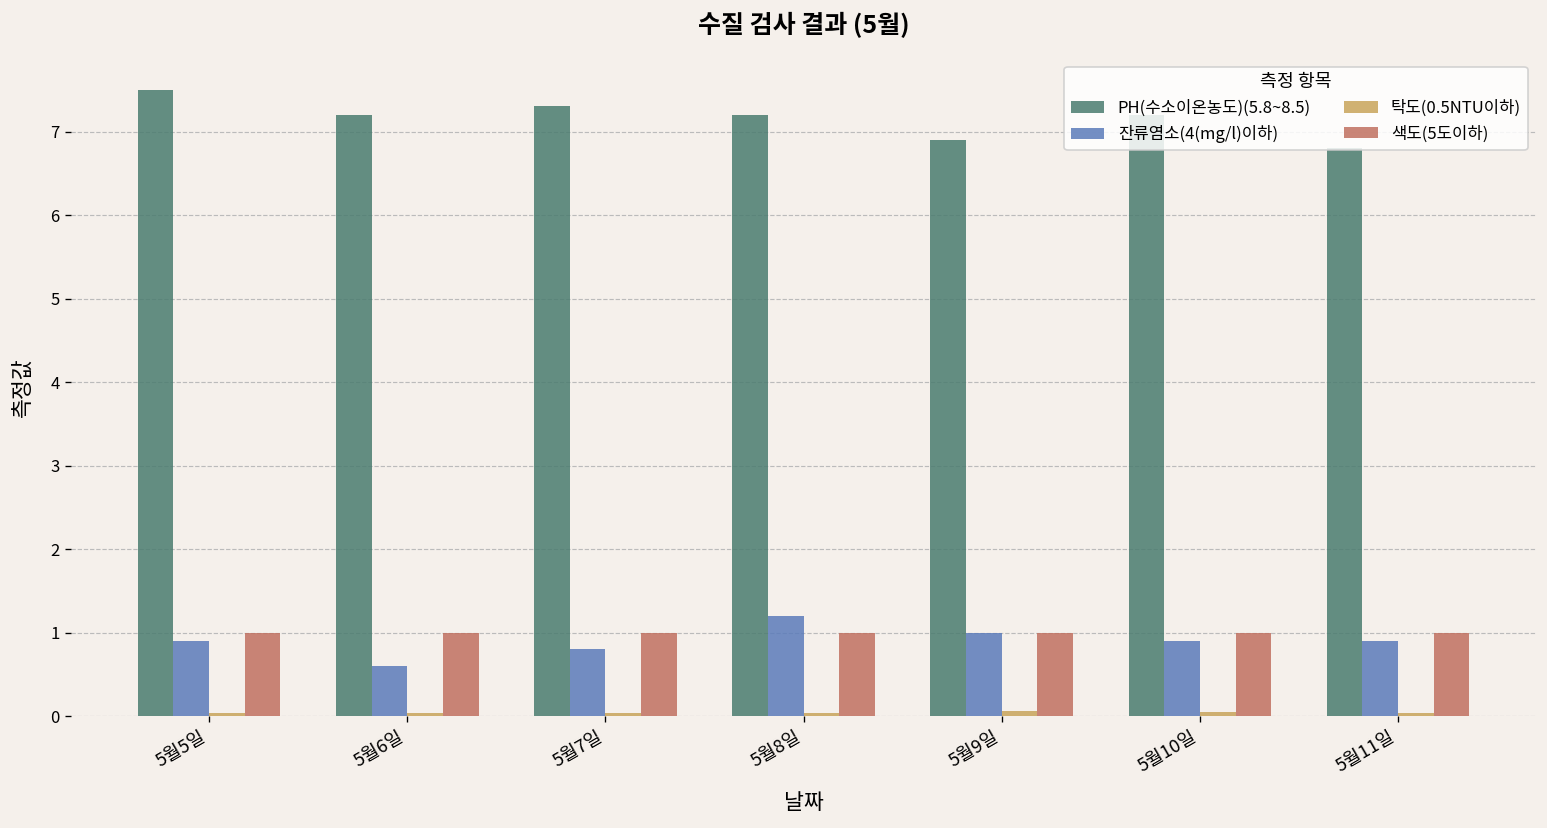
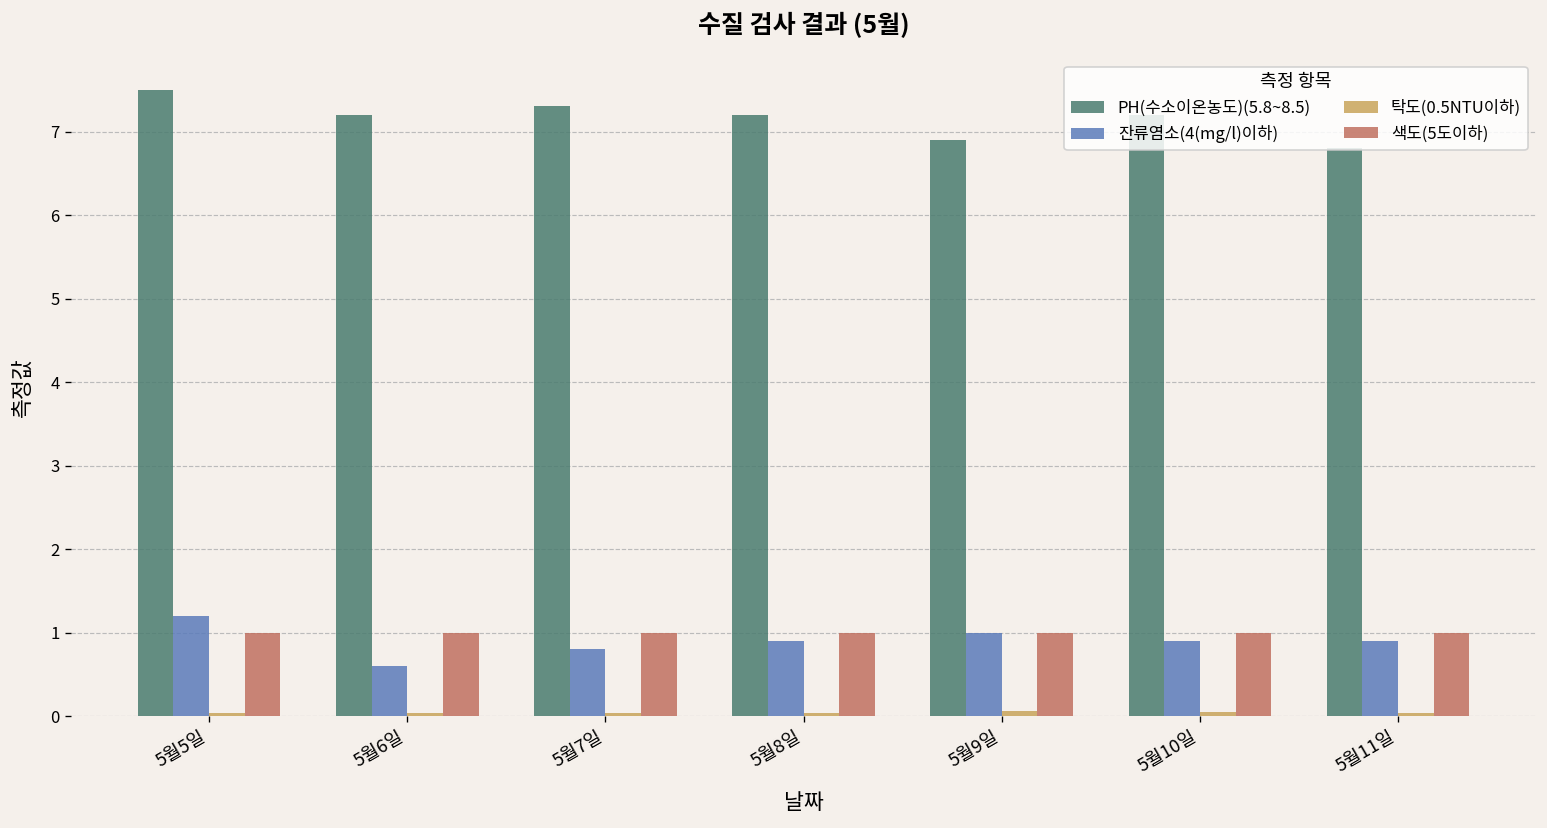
잔류염소(4(mg/l)이하), 5월5일: 0.9 -> 1.2
잔류염소(4(mg/l)이하), 5월8일: 1.2 -> 0.9
